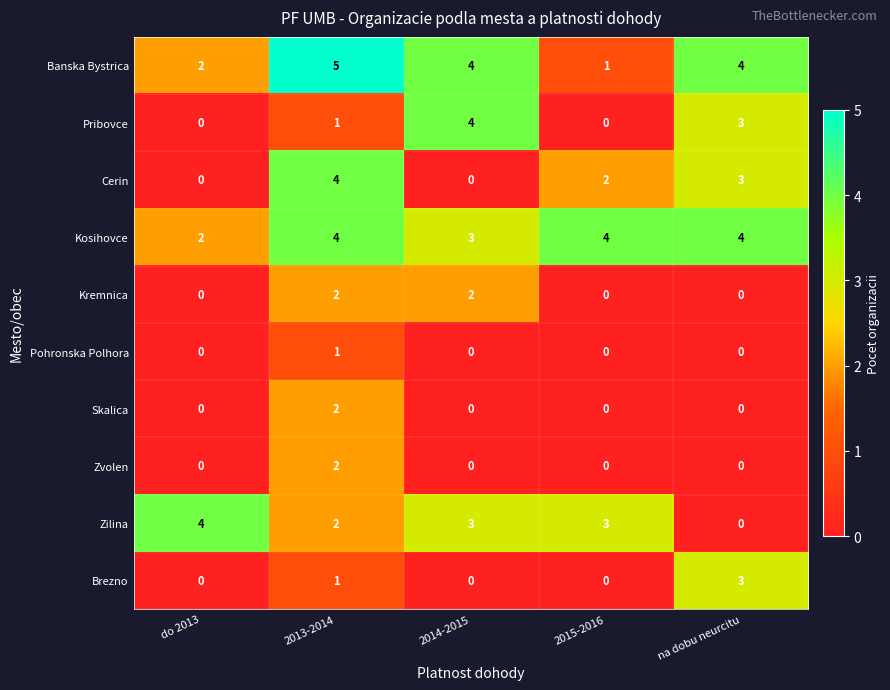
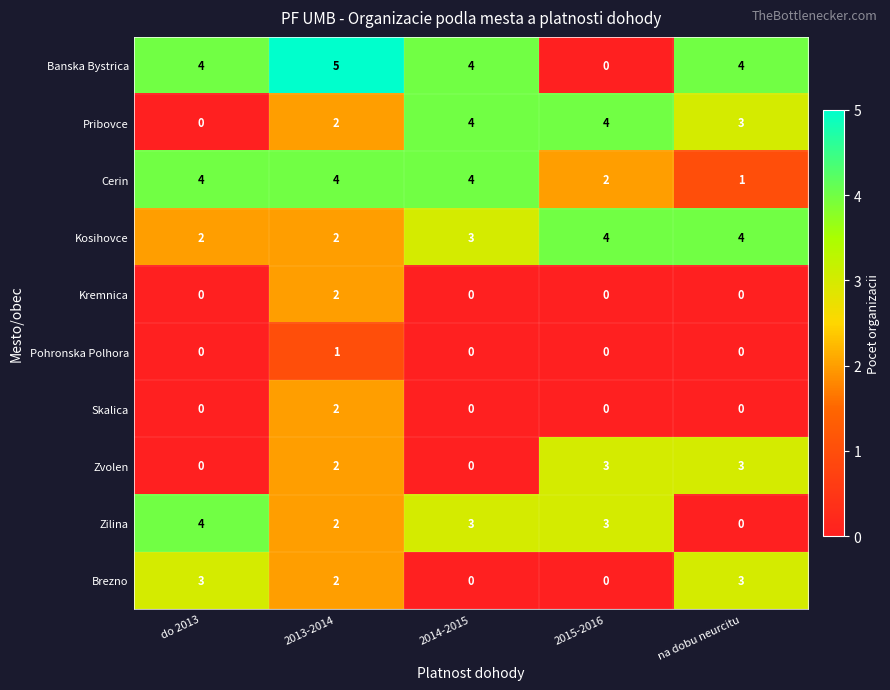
Banska Bystrica, do 2013: 2 -> 4
Banska Bystrica, 2015-2016: 1 -> 0
Pribovce, 2013-2014: 1 -> 2
Pribovce, 2015-2016: 0 -> 4
Cerin, do 2013: 0 -> 4
Cerin, 2014-2015: 0 -> 4
Cerin, na dobu neurcitu: 3 -> 1
Kosihovce, 2013-2014: 4 -> 2
Kremnica, 2014-2015: 2 -> 0
Zvolen, 2015-2016: 0 -> 3
Zvolen, na dobu neurcitu: 0 -> 3
Brezno, do 2013: 0 -> 3
Brezno, 2013-2014: 1 -> 2
